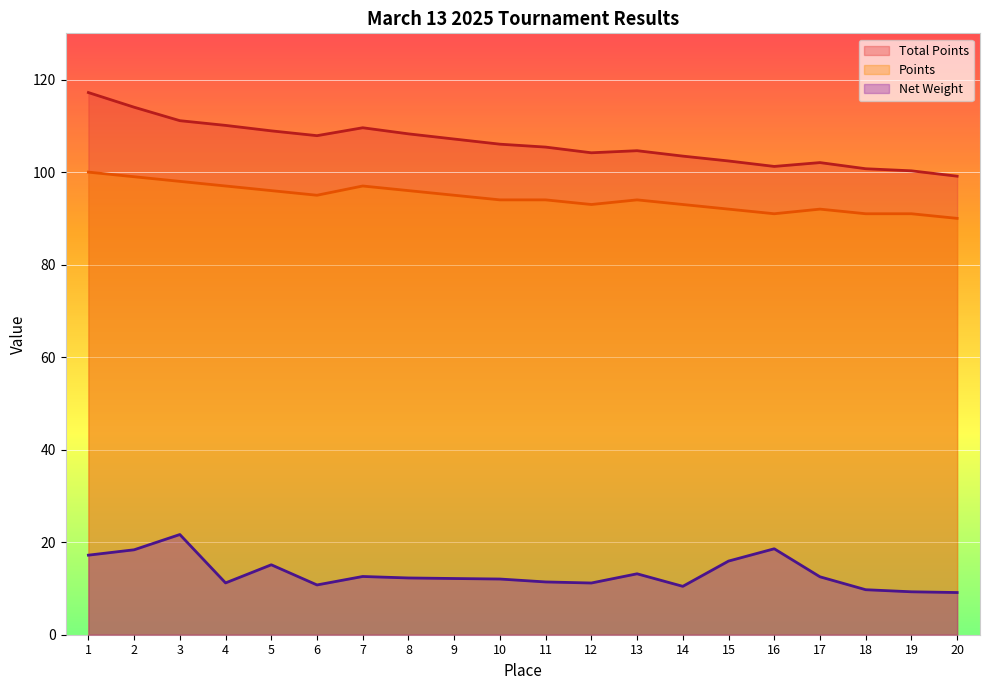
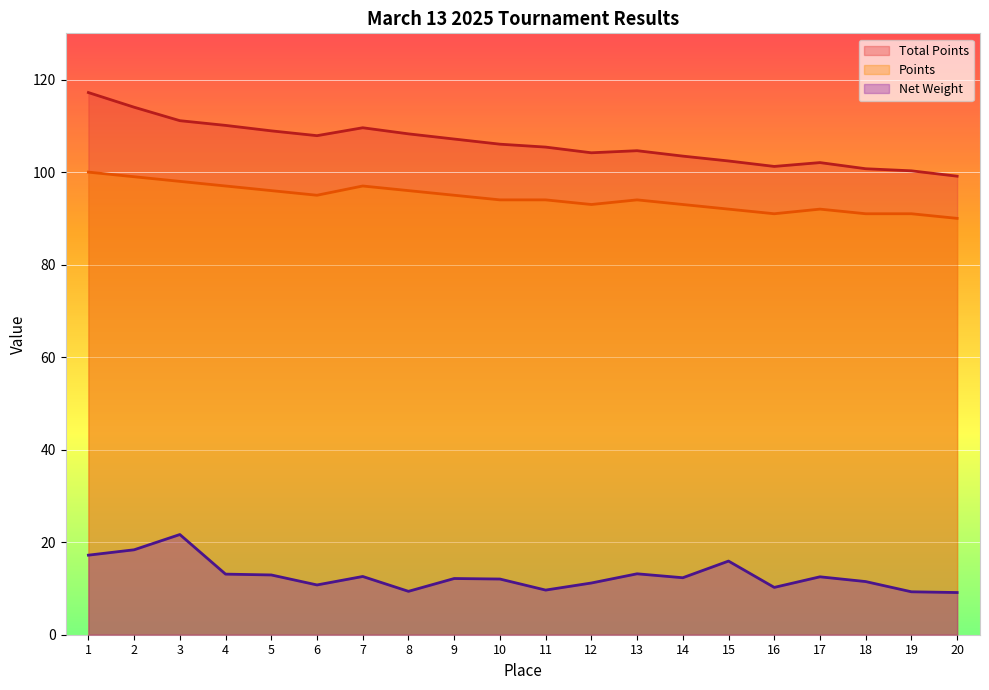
Net Weight, 4: 11 -> 13
Net Weight, 5: 15 -> 13
Net Weight, 8: 12 -> 9
Net Weight, 11: 11 -> 10
Net Weight, 14: 10 -> 12
Net Weight, 16: 19 -> 10
Net Weight, 18: 10 -> 11
